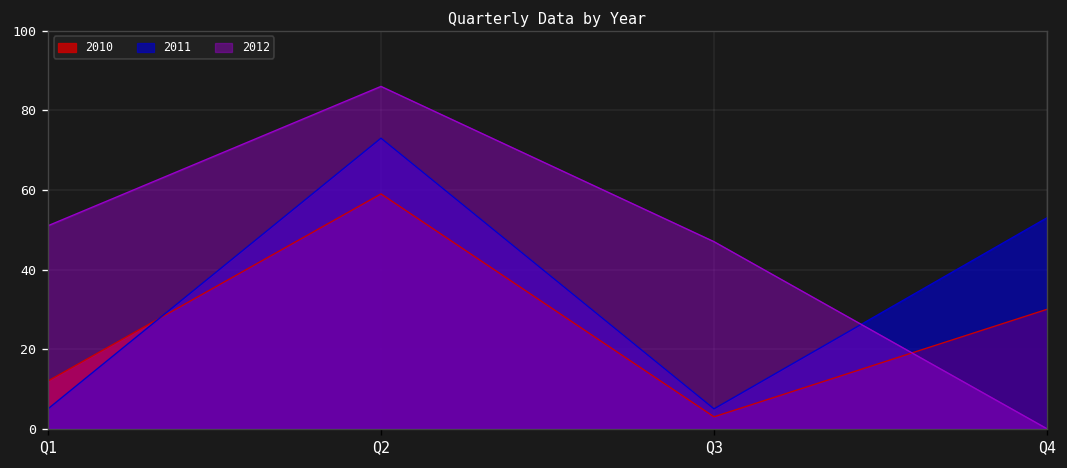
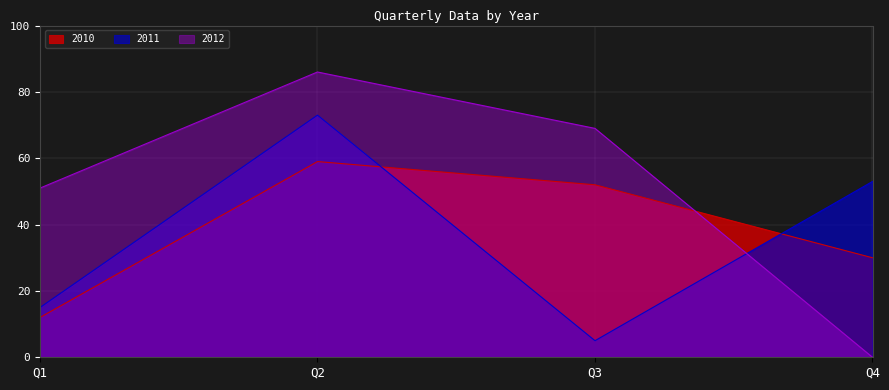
2011, Q1: 5 -> 15
2010, Q3: 3 -> 52
2012, Q3: 47 -> 69
